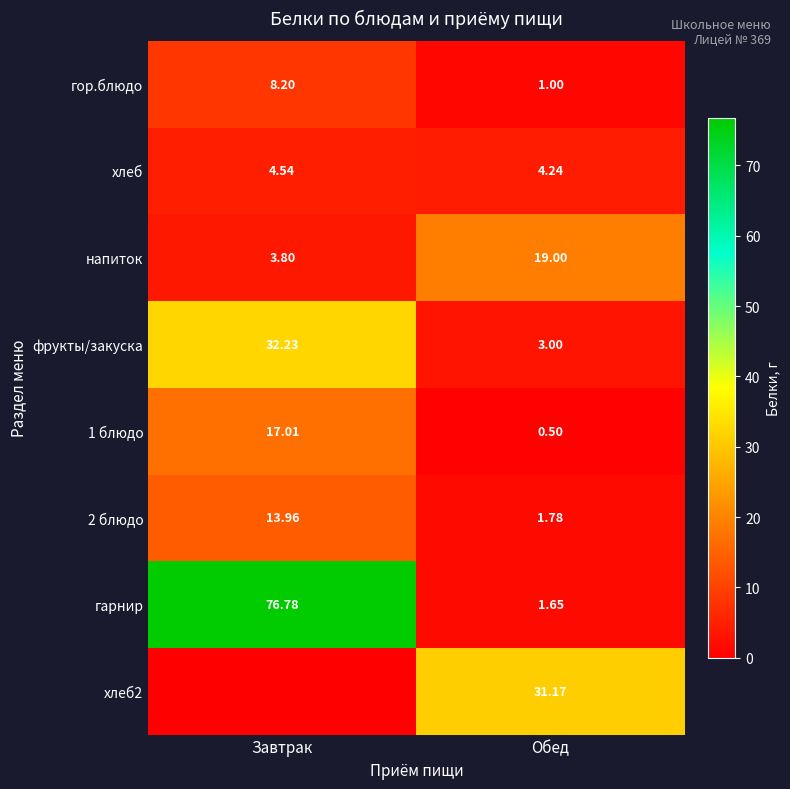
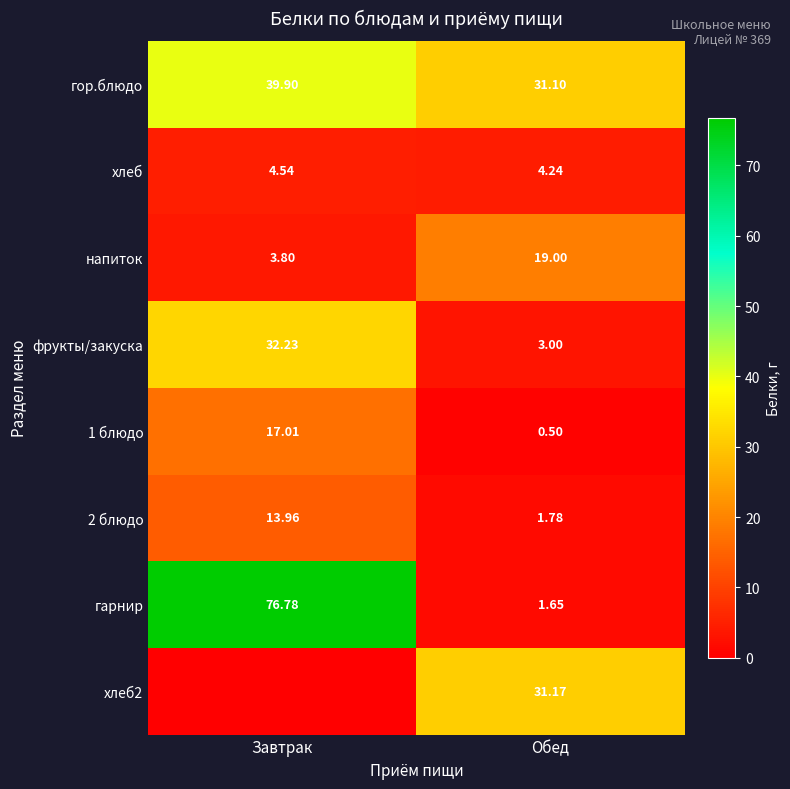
гор.блюдо, Завтрак: 8.20 -> 39.90
гор.блюдо, Обед: 1.00 -> 31.10
